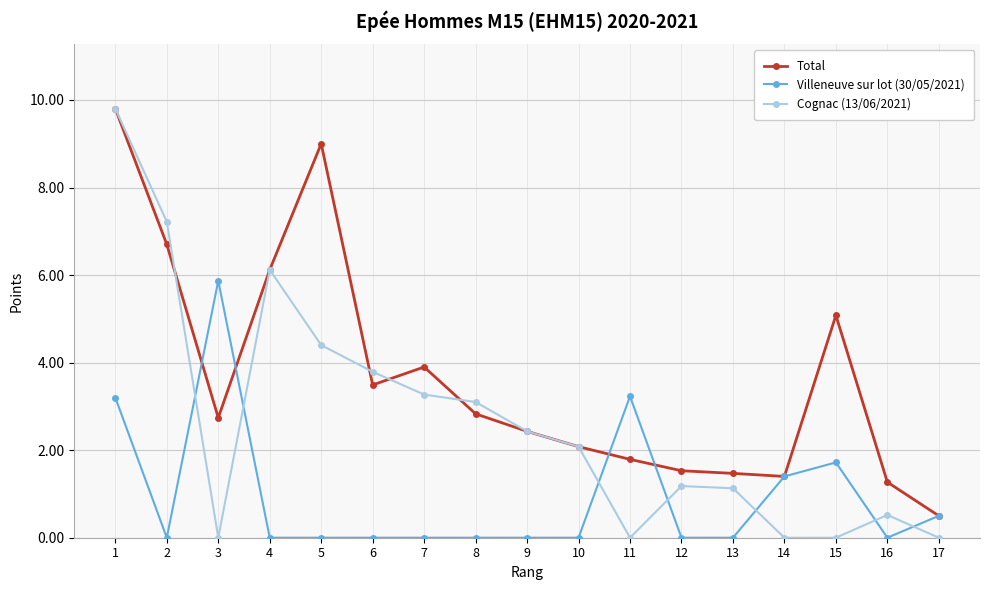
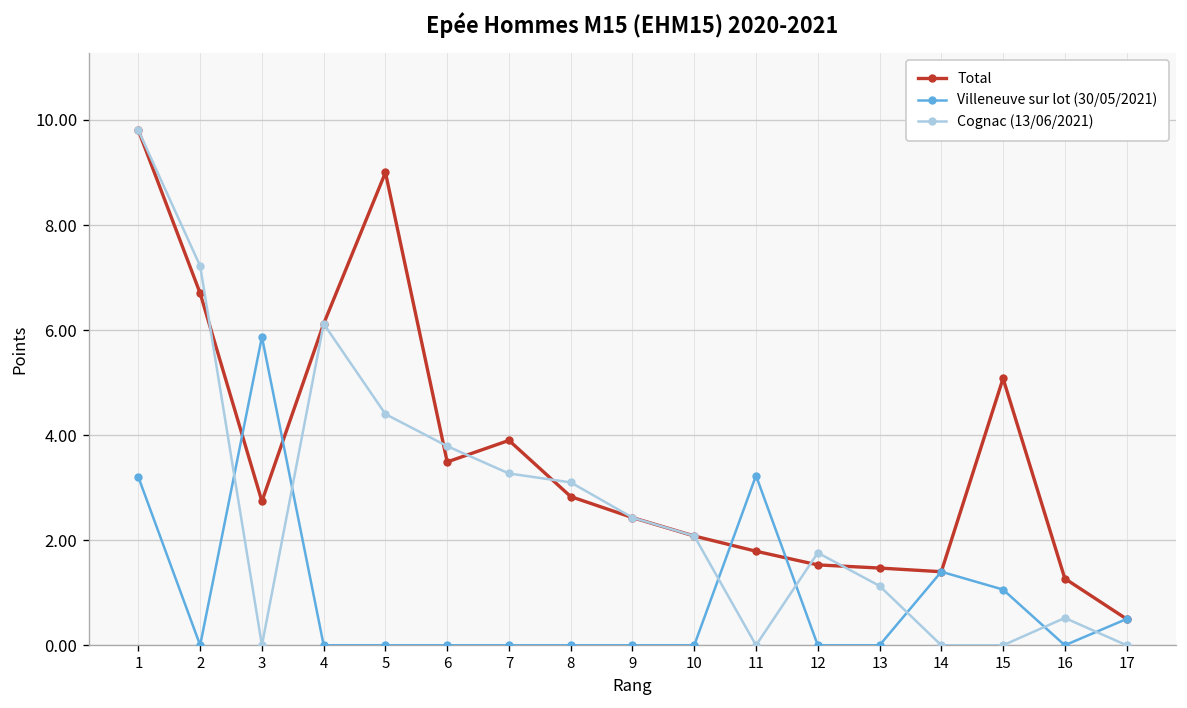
Cognac (13/06/2021), 12: 1.2 -> 1.8
Villeneuve sur lot (30/05/2021), 15: 1.7 -> 1.1
